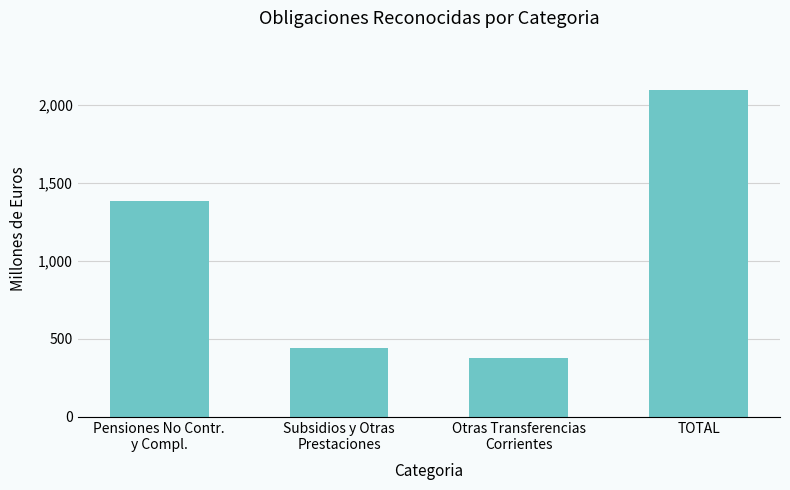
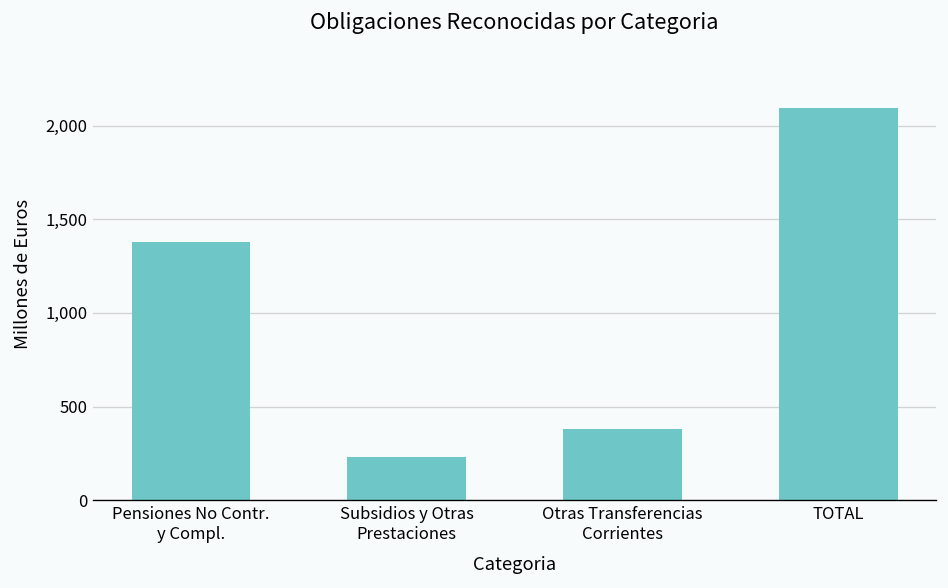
Subsidios y Otras Prestaciones: 440 -> 230
